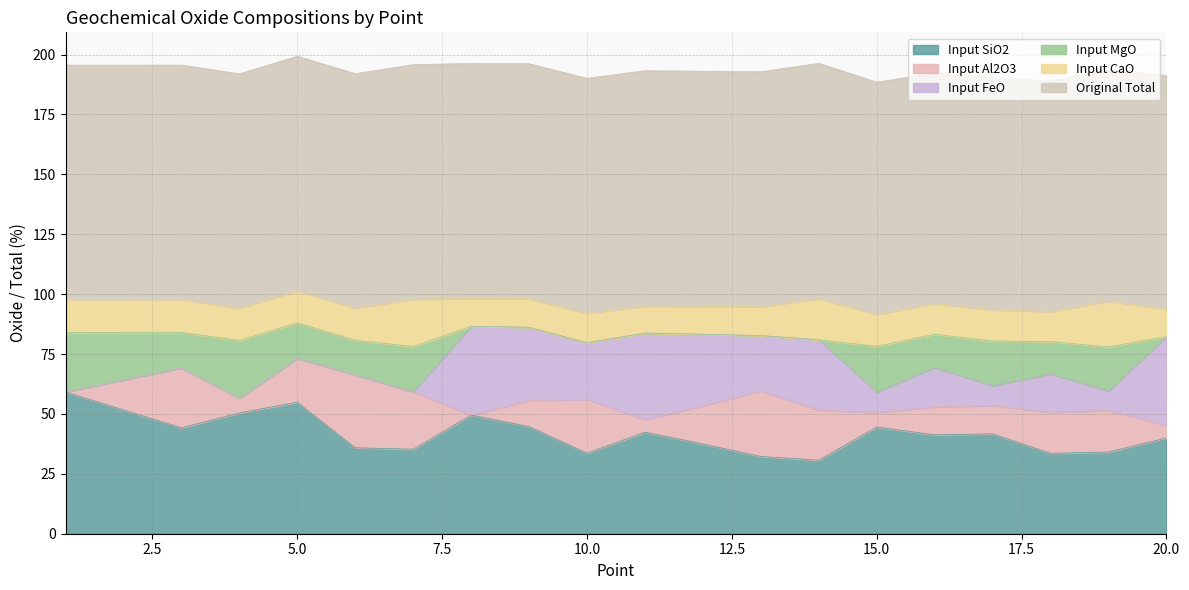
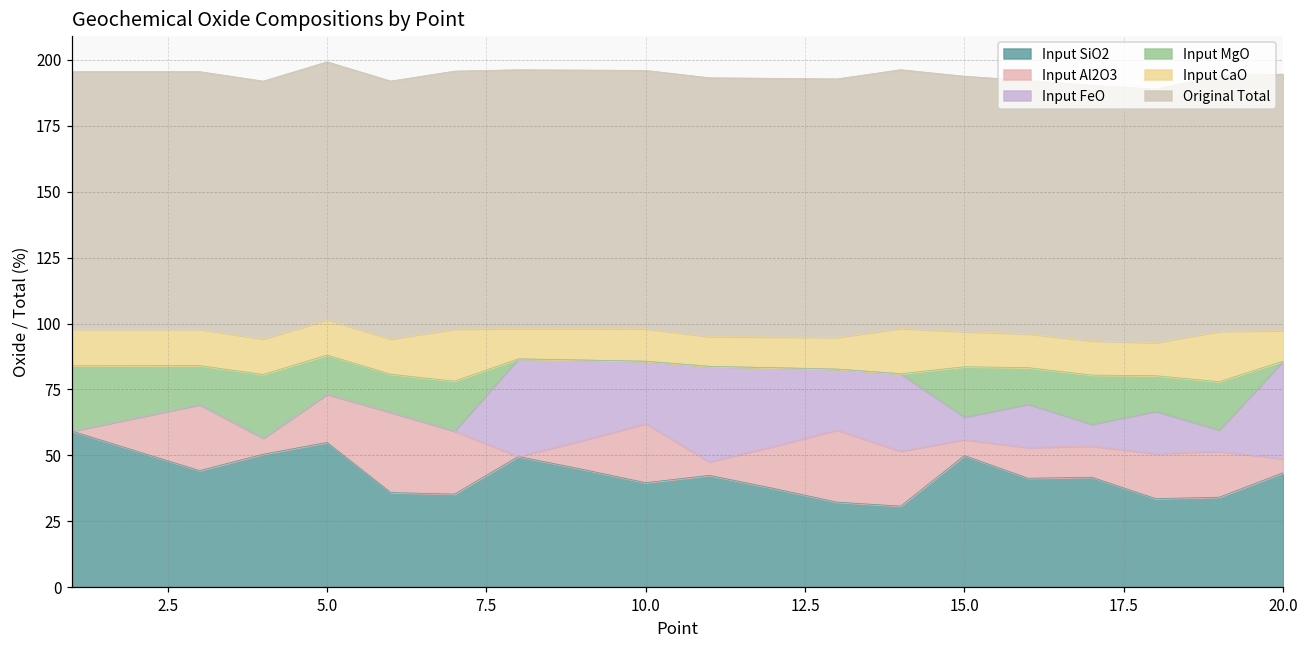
Input SiO2, 10.0: 34 -> 40
Input SiO2, 15.0: 45 -> 50
Input SiO2, 20.0: 40 -> 43
